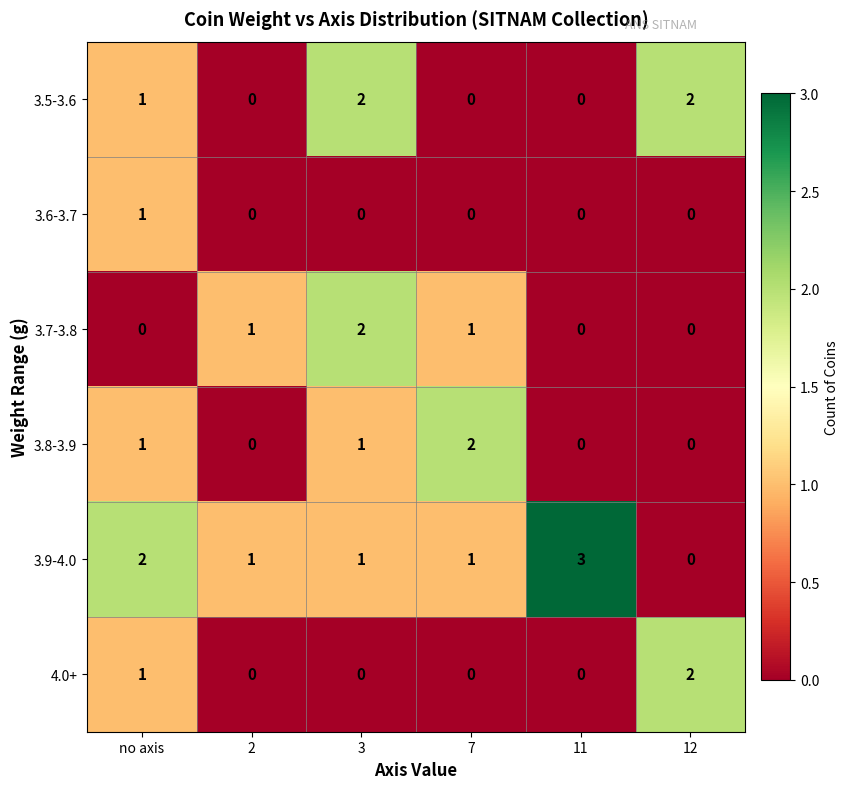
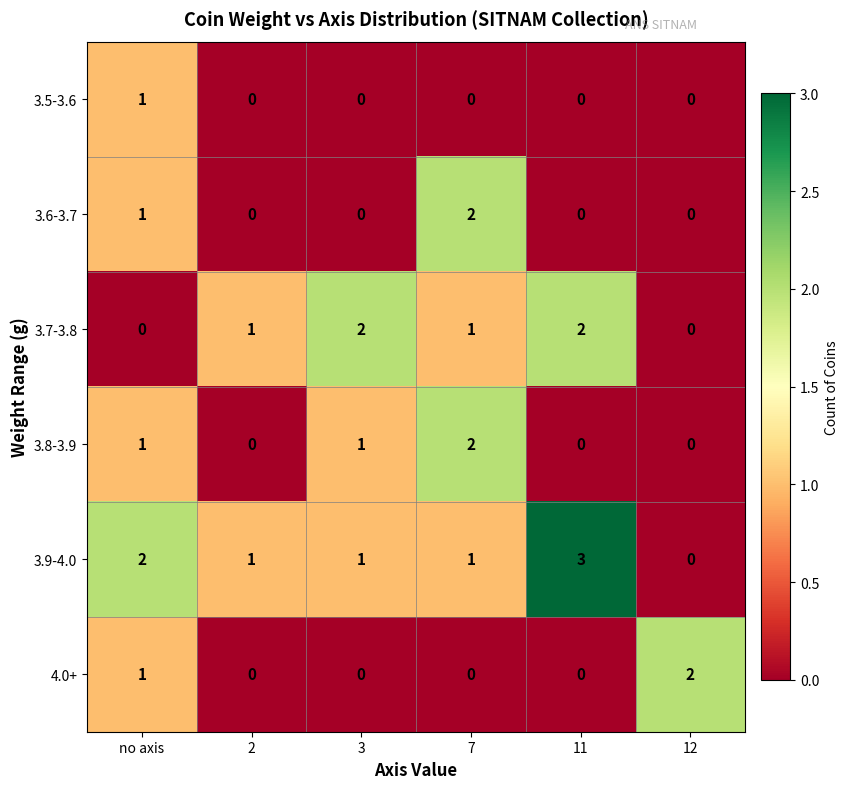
3.5-3.6, 3: 2 -> 0
3.5-3.6, 12: 2 -> 0
3.6-3.7, 7: 0 -> 2
3.7-3.8, 11: 0 -> 2
